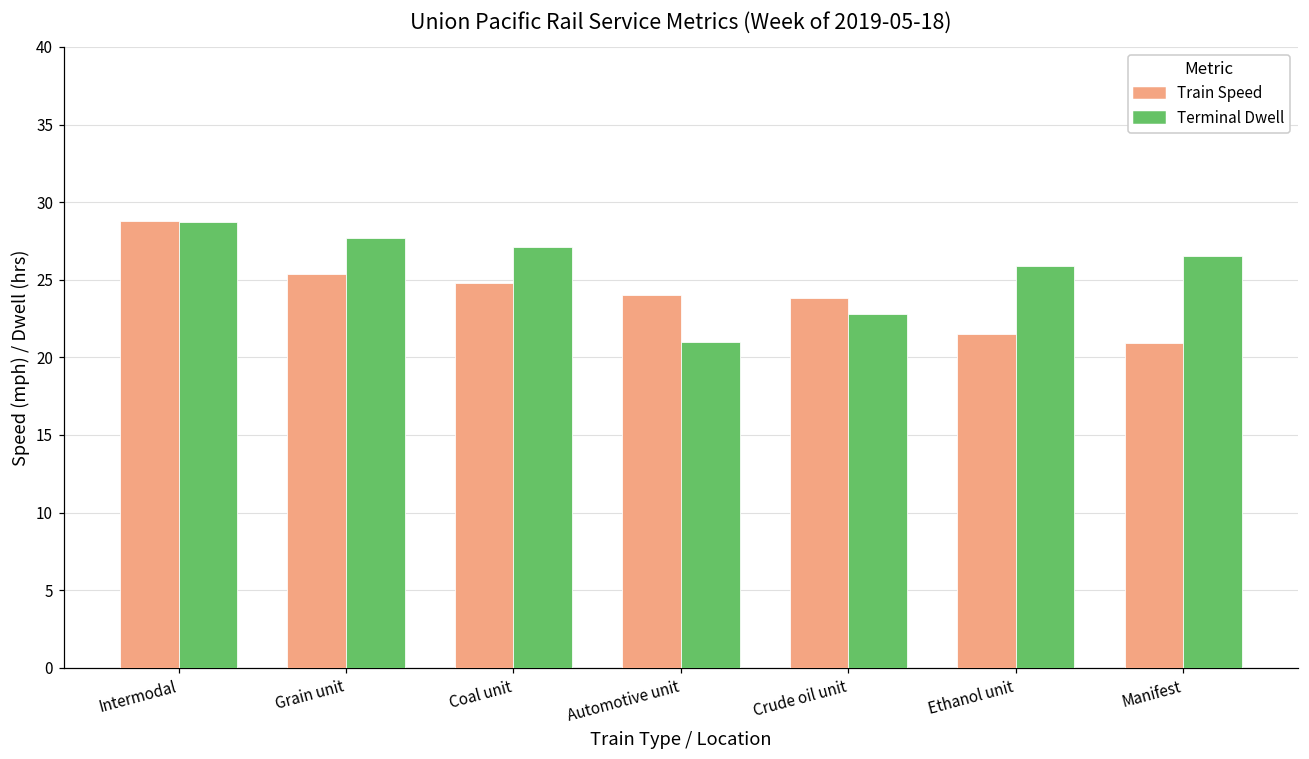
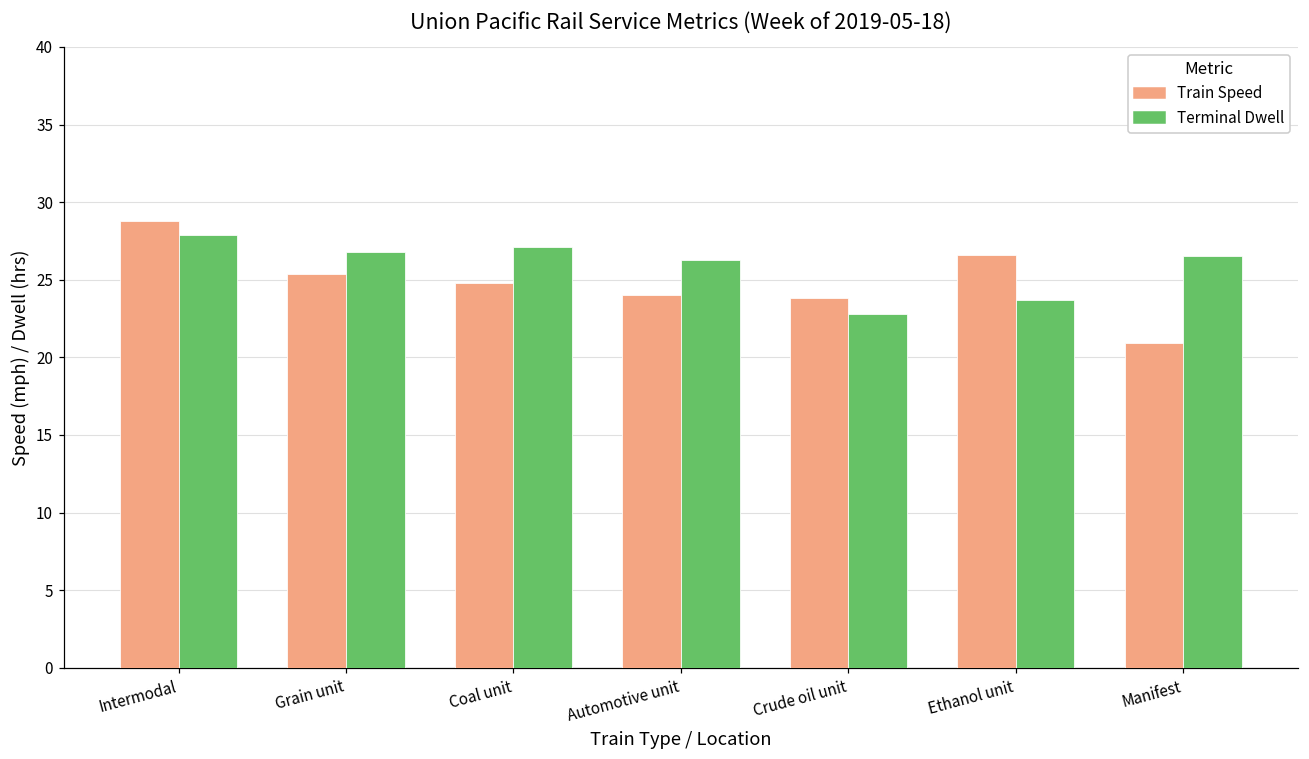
Terminal Dwell, Intermodal: 28.7 -> 27.9
Terminal Dwell, Grain unit: 27.7 -> 26.8
Terminal Dwell, Automotive unit: 21.0 -> 26.3
Train Speed, Ethanol unit: 21.5 -> 26.6
Terminal Dwell, Ethanol unit: 25.9 -> 23.7
